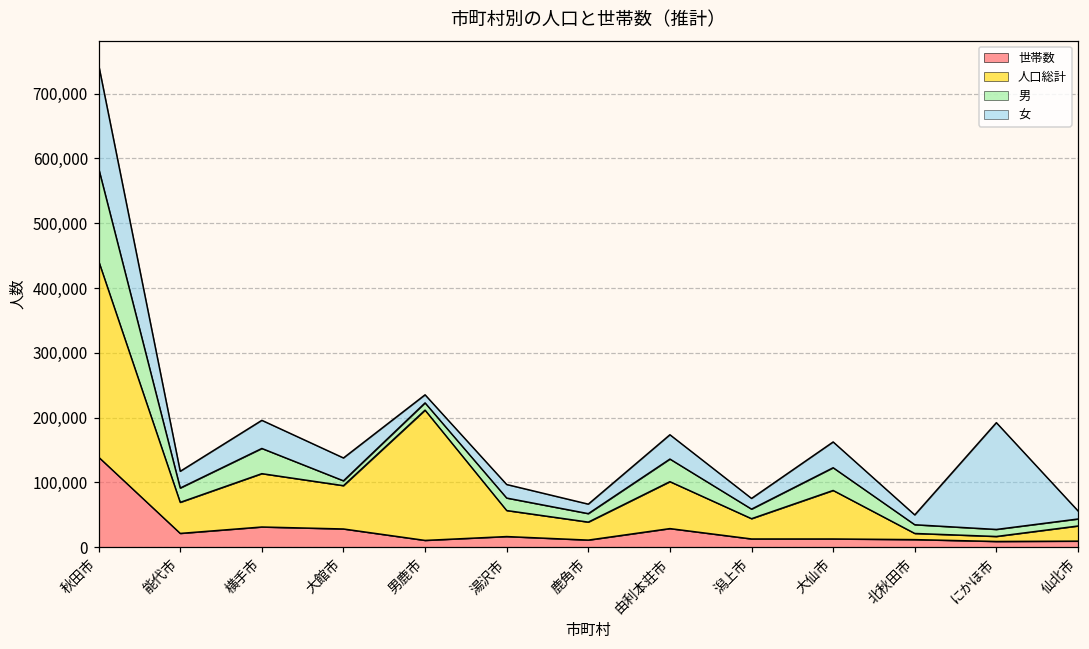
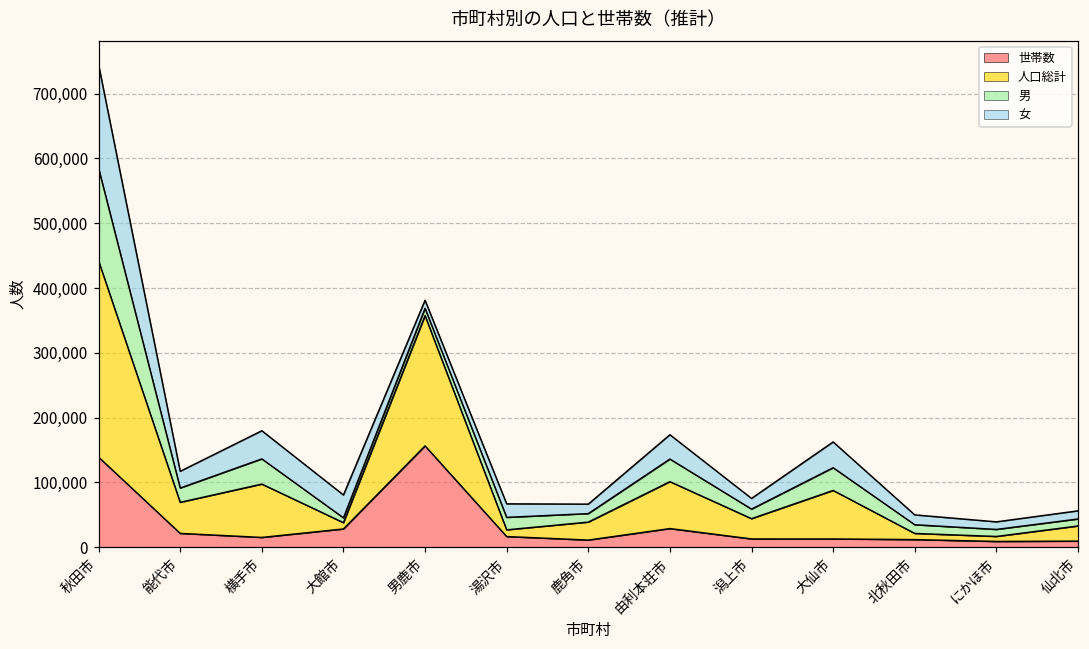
世帯数, 横手市: 30,000 -> 10,000
人口総計, 大館市: 70,000 -> 10,000
世帯数, 男鹿市: 10,000 -> 160,000
人口総計, 湯沢市: 40,000 -> 10,000
女, にかほ市: 160,000 -> 10,000
